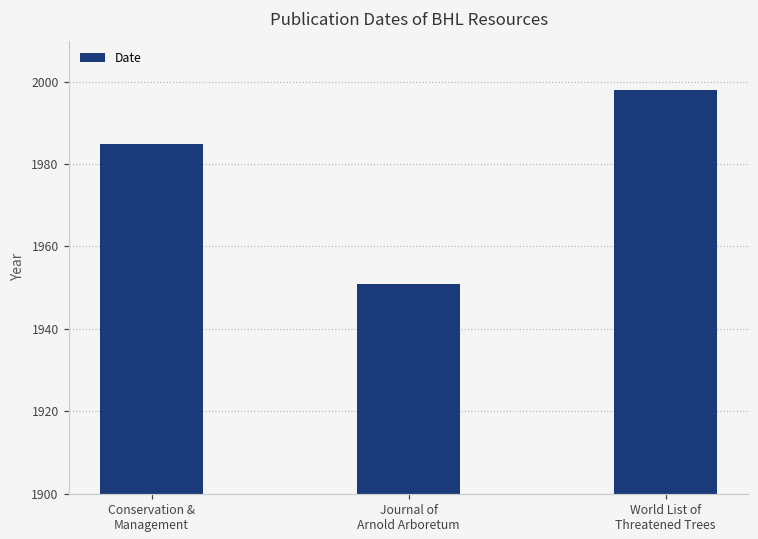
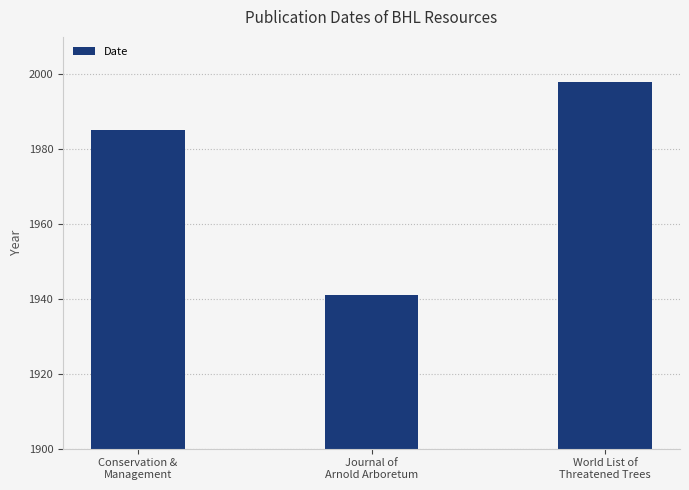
Journal of Arnold Arboretum: 1951 -> 1941
